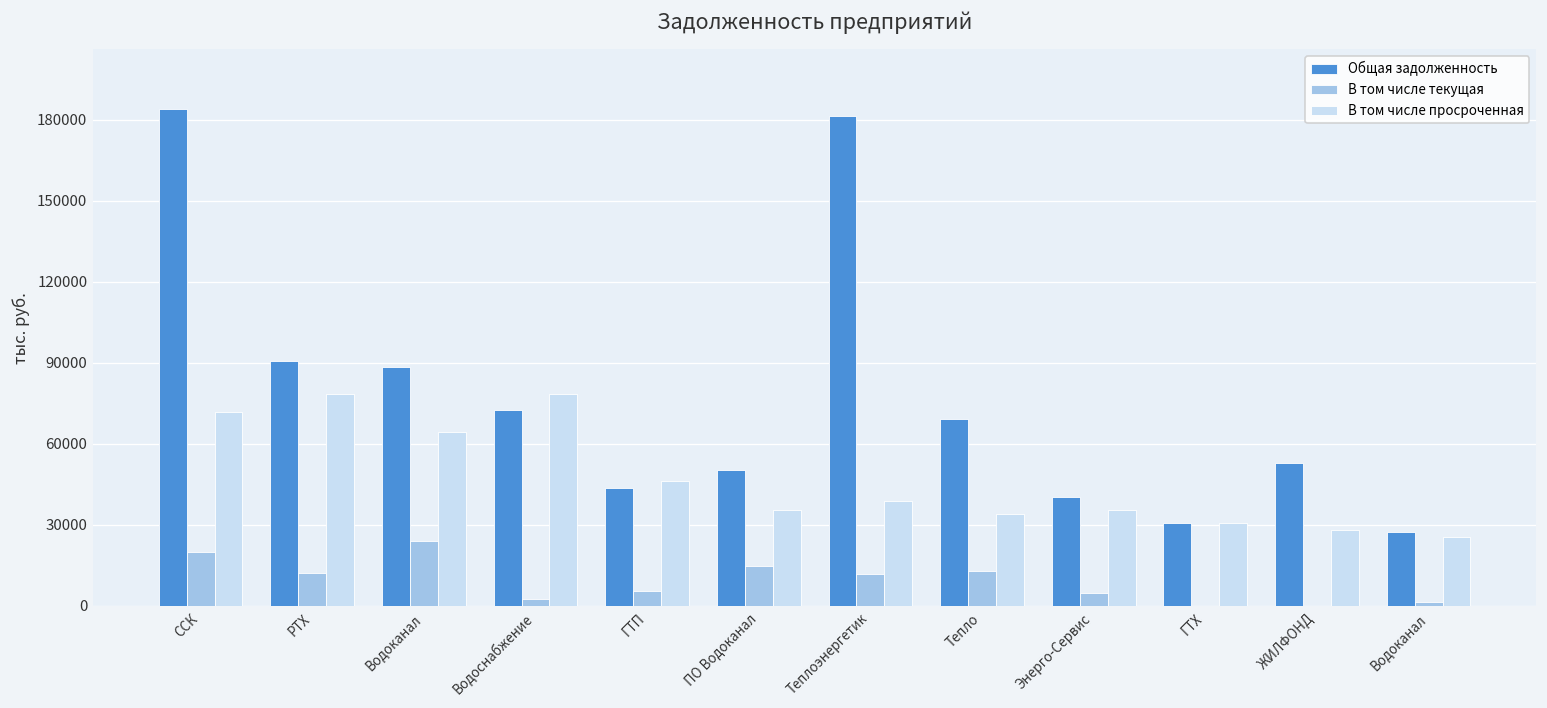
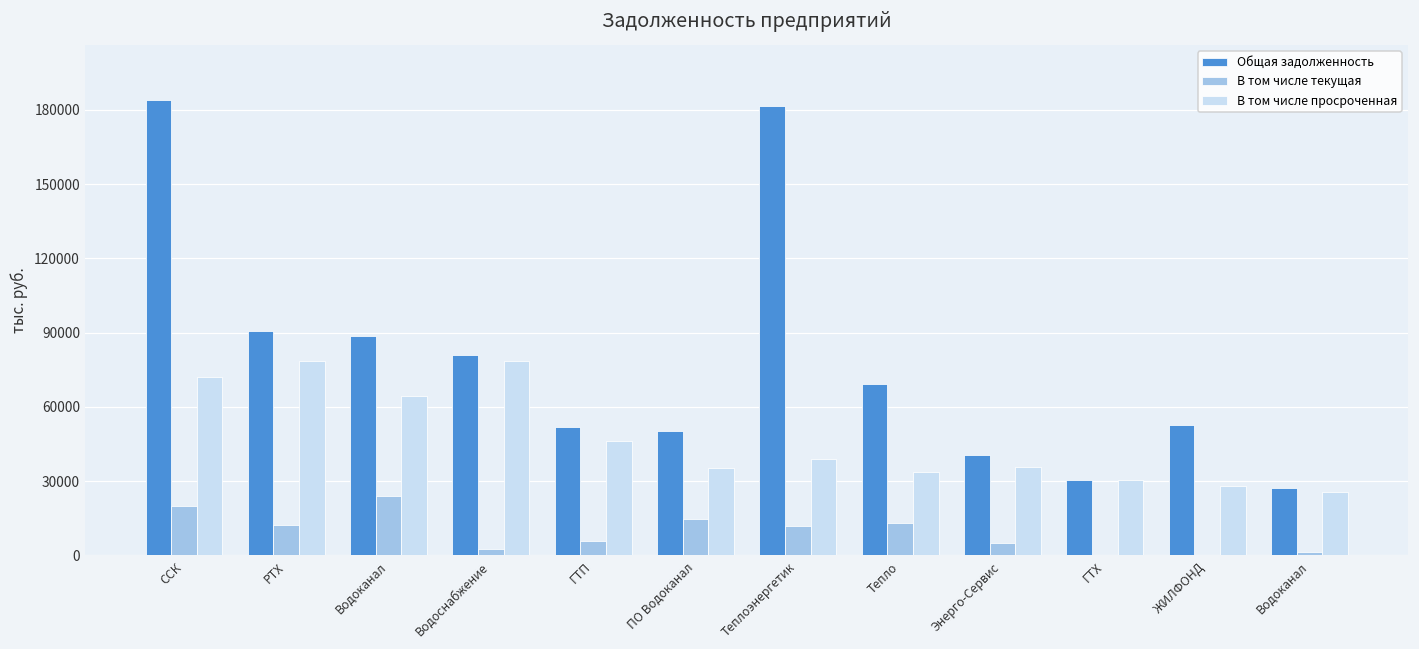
Общая задолженность, Водоснабжение: 73000 -> 81000
Общая задолженность, ГТП: 44000 -> 52000
